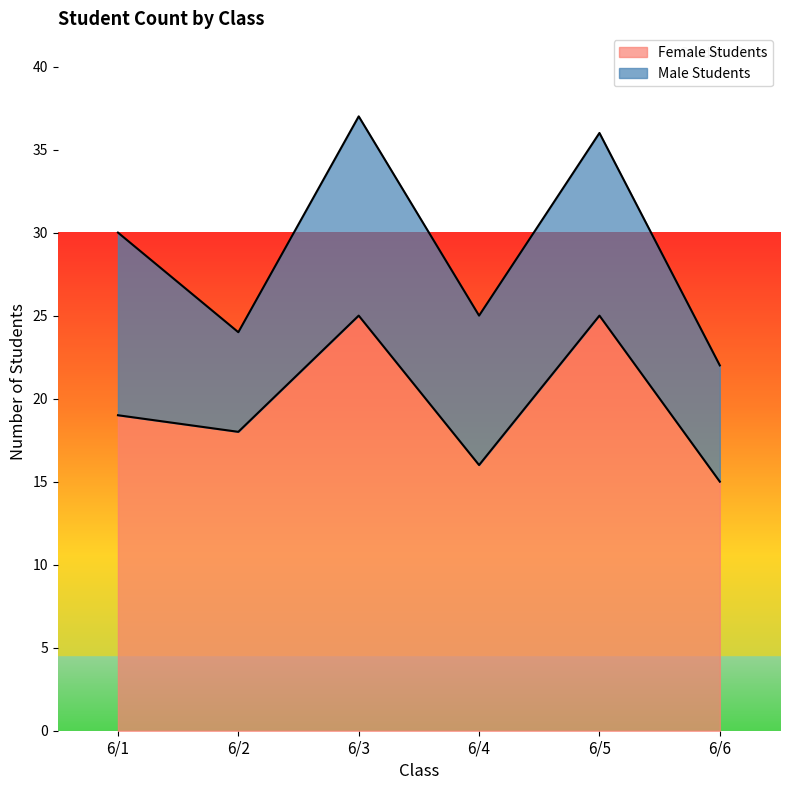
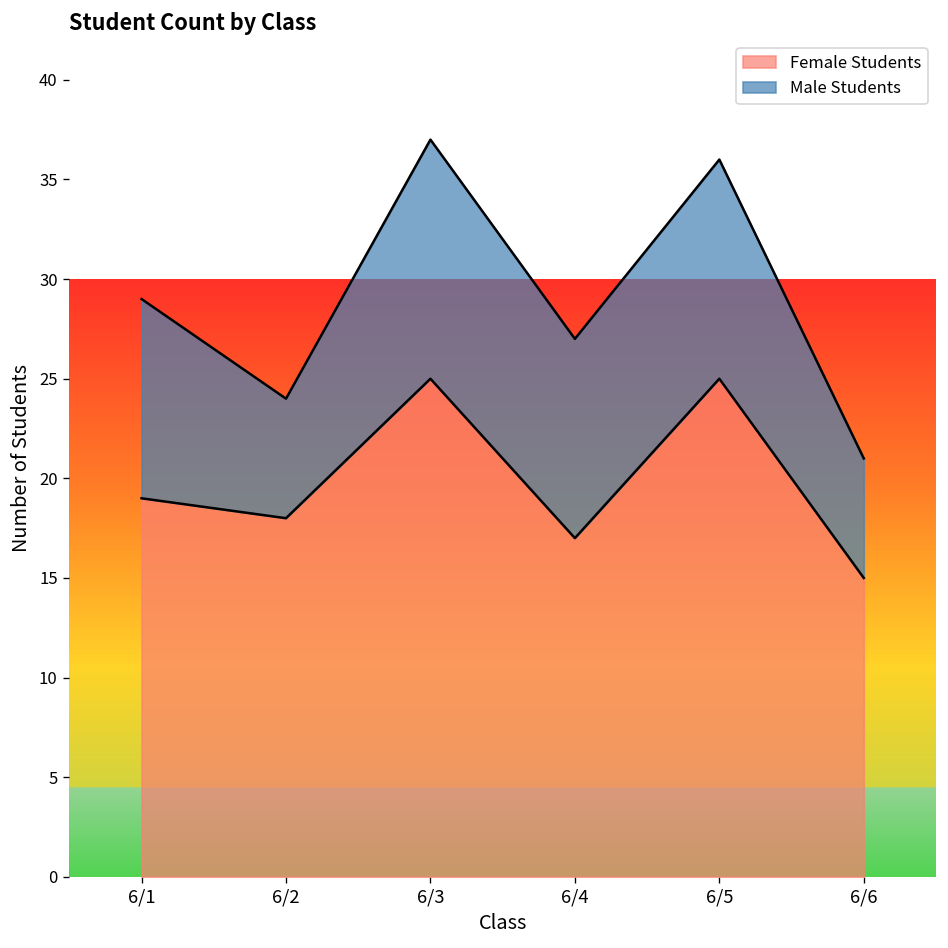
Male Students, 6/1: 11 -> 10
Female Students, 6/4: 16 -> 17
Male Students, 6/4: 9 -> 10
Male Students, 6/6: 7 -> 6
